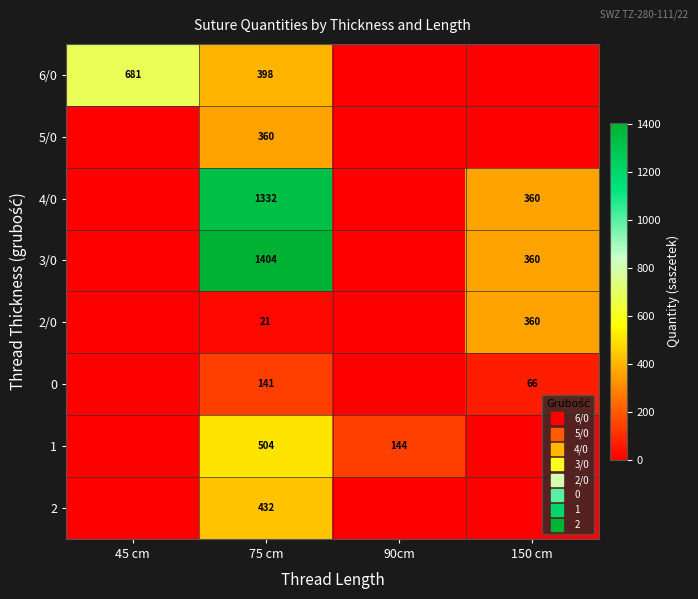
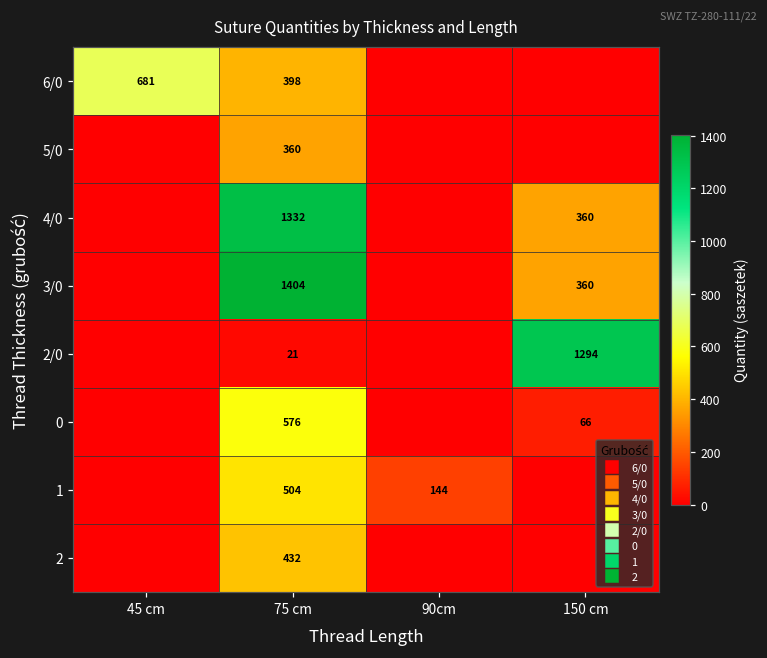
2/0, 150 cm: 360 -> 1294
0, 75 cm: 141 -> 576
